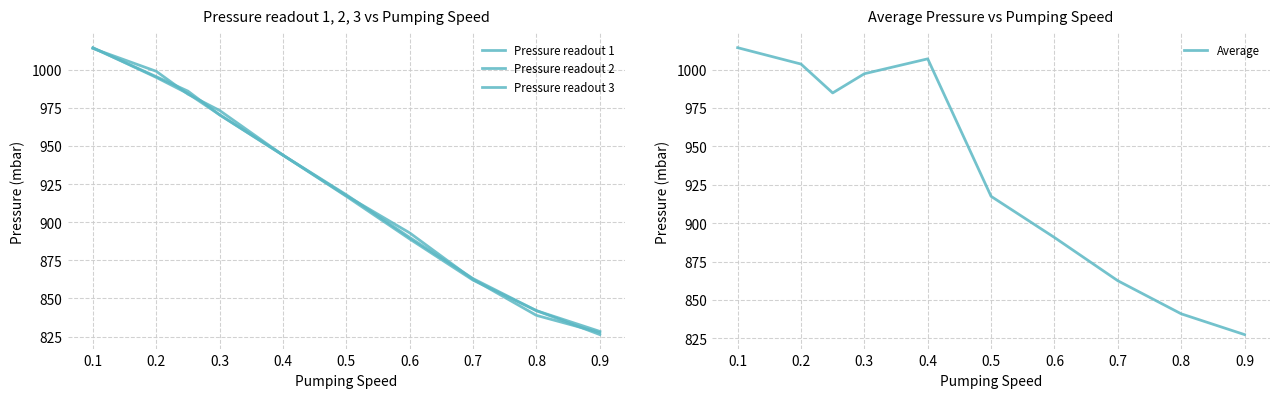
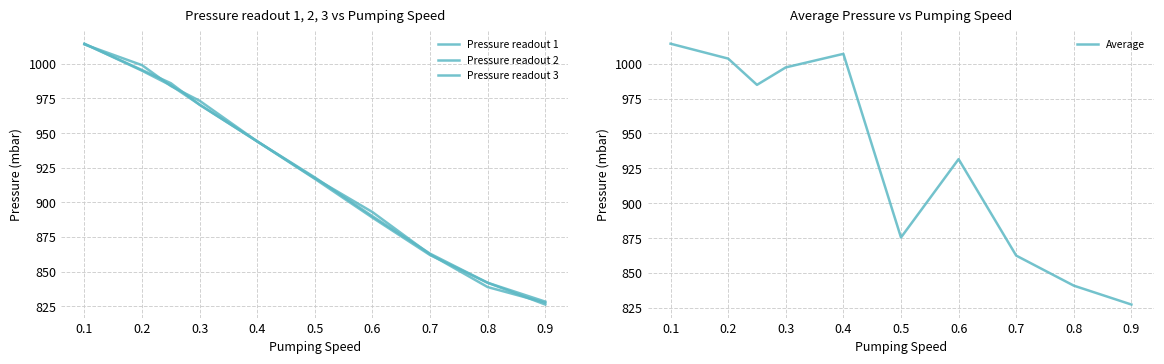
Average Pressure vs Pumping Speed, 0.5: 917 -> 875
Average Pressure vs Pumping Speed, 0.6: 891 -> 932
